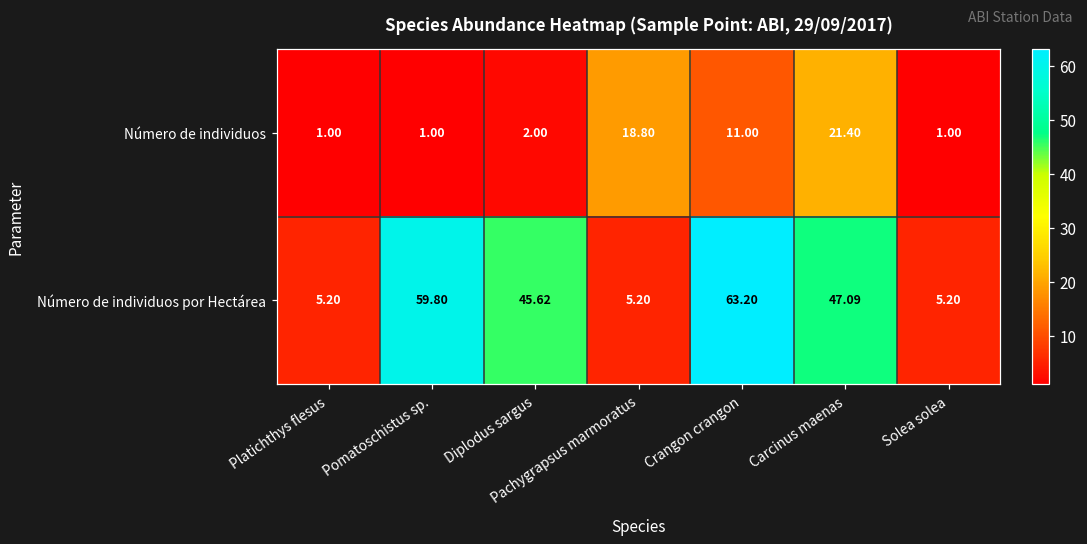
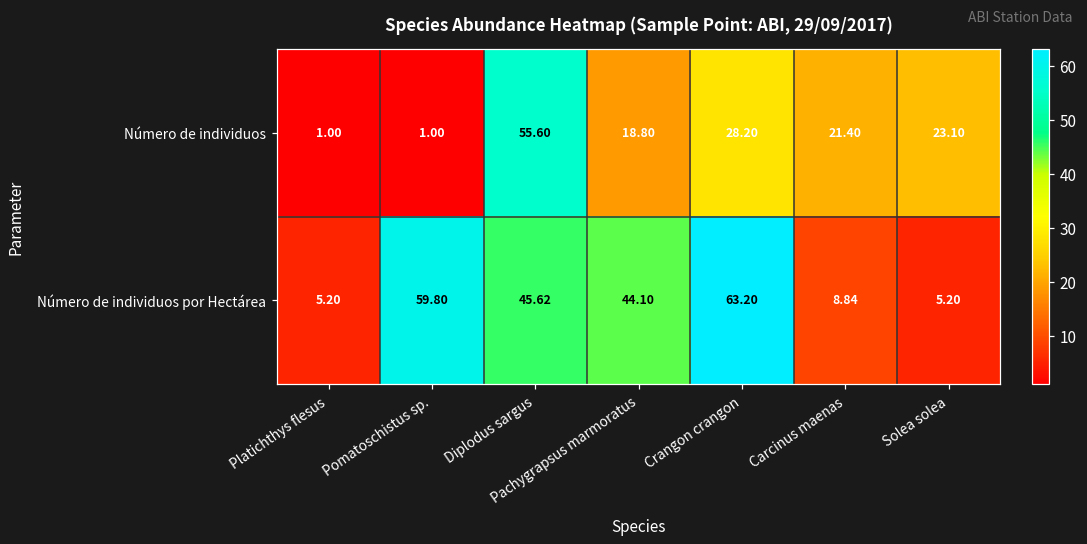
Número de individuos, Diplodus sargus: 2.00 -> 55.60
Número de individuos, Crangon crangon: 11.00 -> 28.20
Número de individuos, Solea solea: 1.00 -> 23.10
Número de individuos por Hectárea, Pachygrapsus marmoratus: 5.20 -> 44.10
Número de individuos por Hectárea, Carcinus maenas: 47.09 -> 8.84
